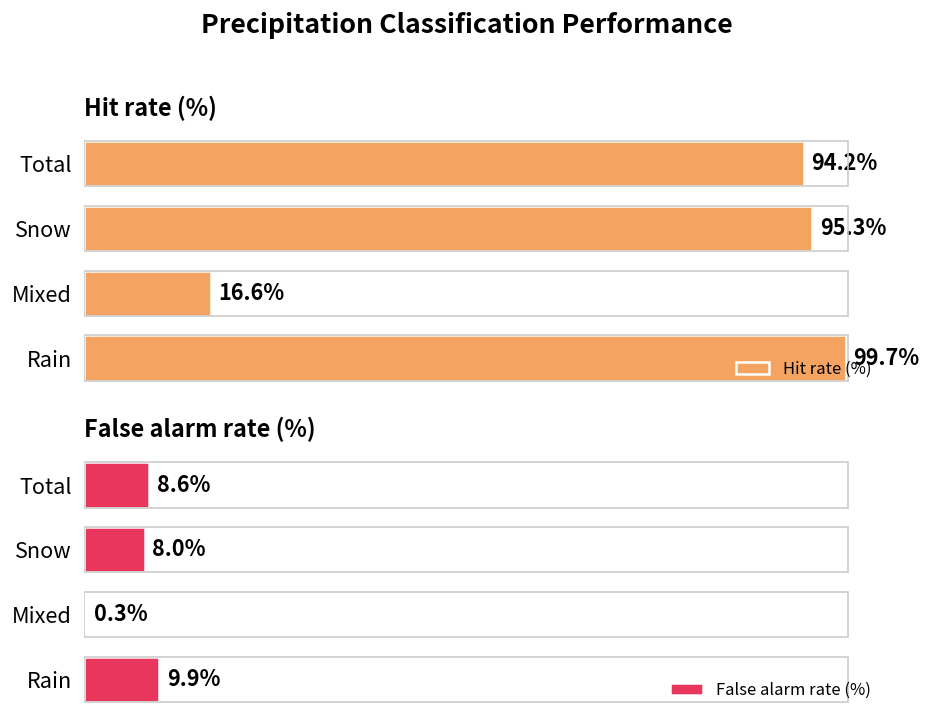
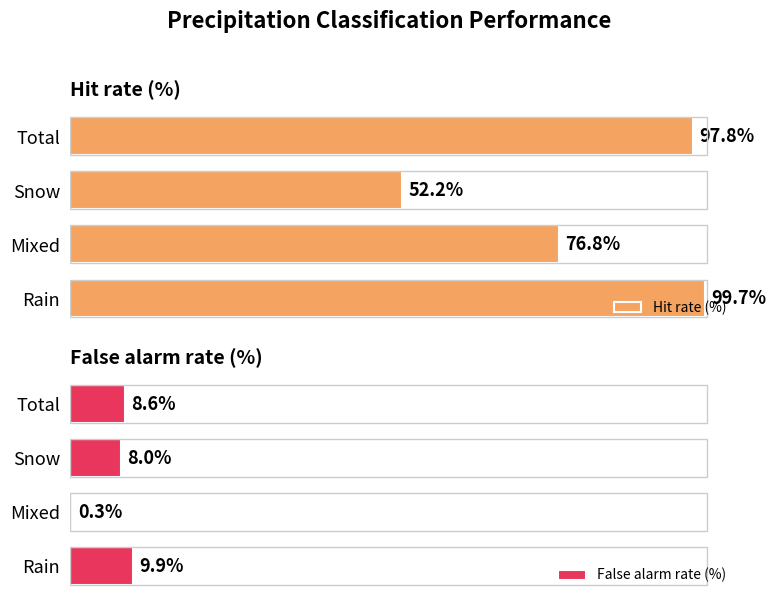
Hit rate (%), Total: 94.2% -> 97.8%
Hit rate (%), Snow: 95.3% -> 52.2%
Hit rate (%), Mixed: 16.6% -> 76.8%
